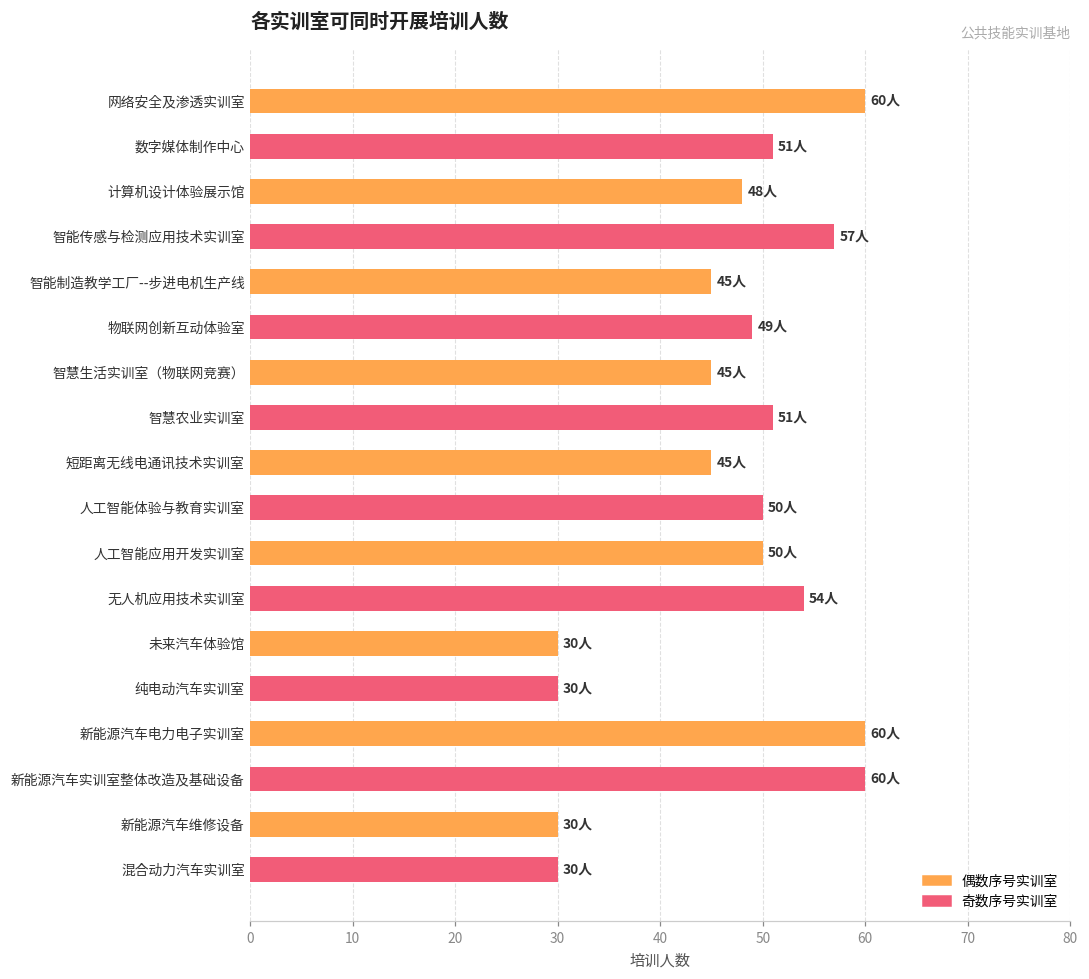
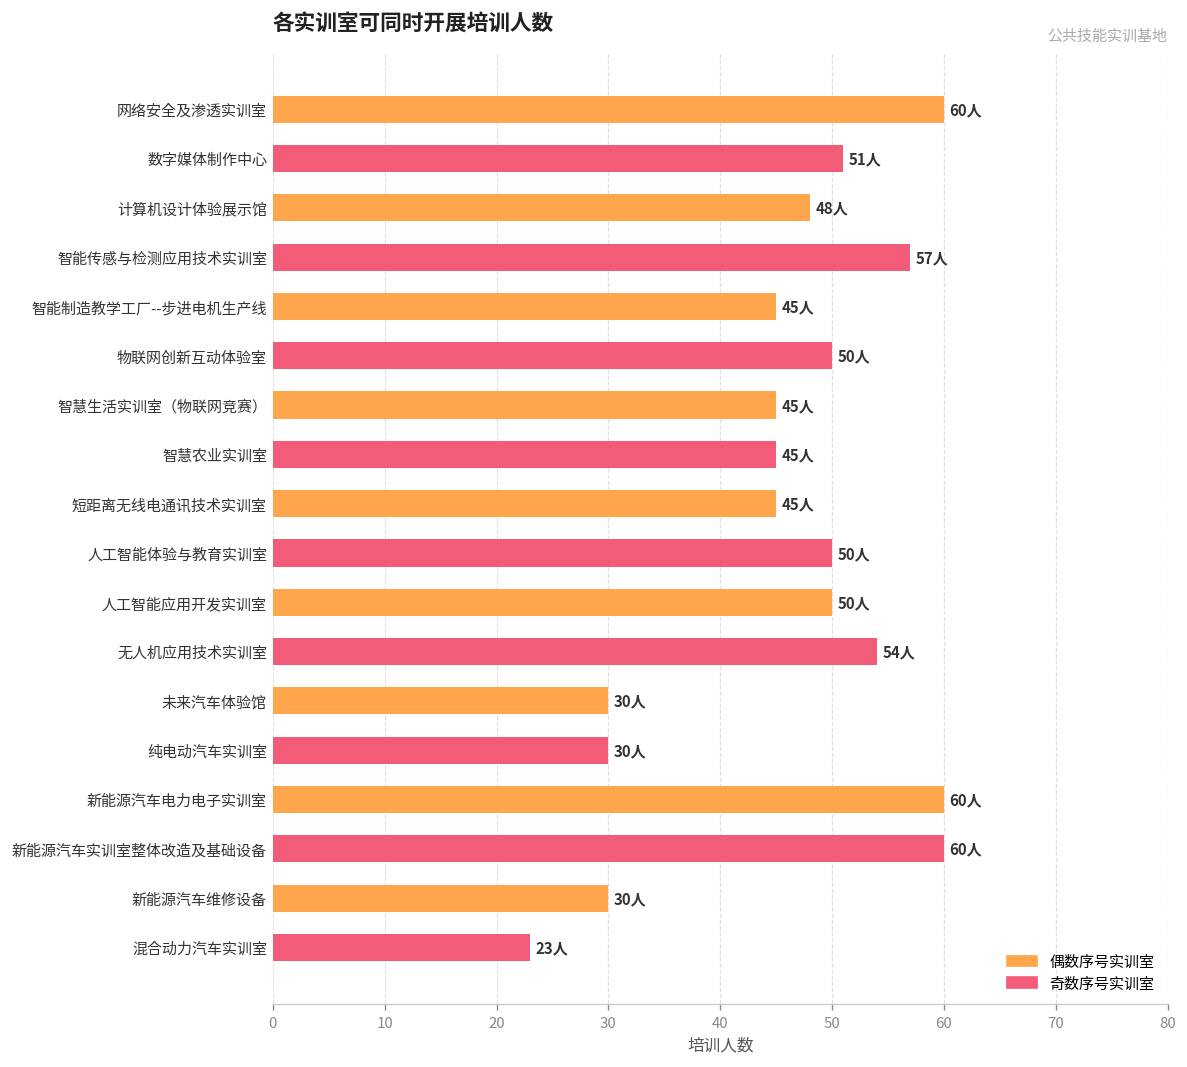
物联网创新互动体验室: 49人 -> 50人
智慧农业实训室: 51人 -> 45人
混合动力汽车实训室: 30人 -> 23人
